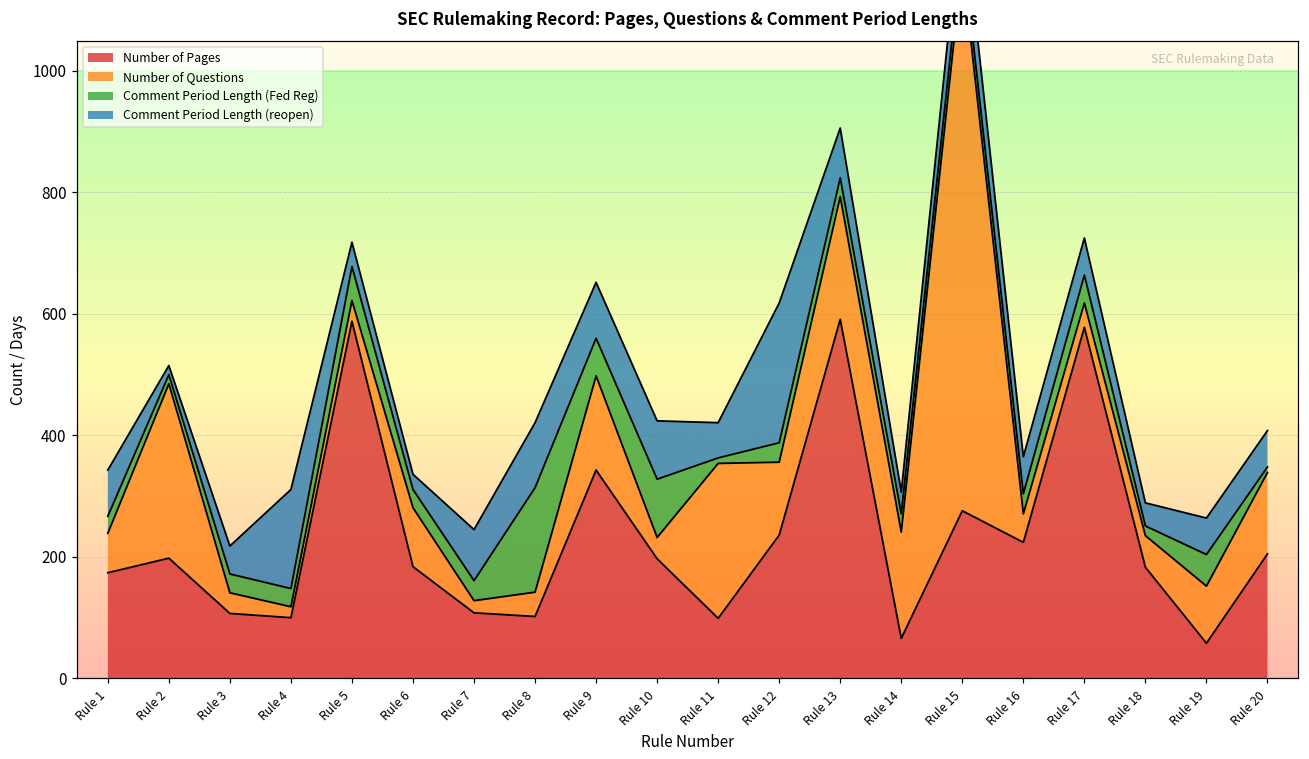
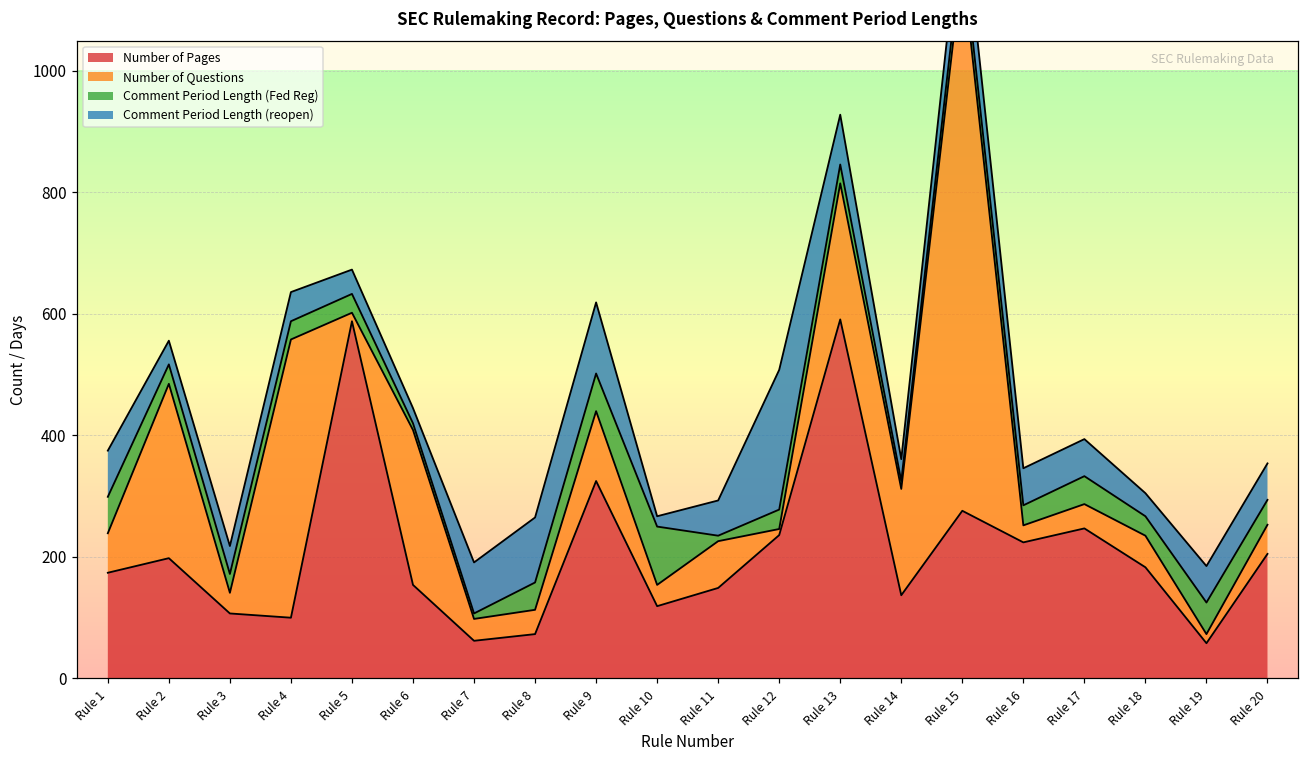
Comment Period Length (Fed Reg), Rule 1: 30 -> 60
Comment Period Length (Fed Reg), Rule 2: 20 -> 30
Comment Period Length (reopen), Rule 2: 20 -> 40
Number of Questions, Rule 4: 20 -> 460
Comment Period Length (reopen), Rule 4: 160 -> 50
Number of Questions, Rule 5: 30 -> 10
Comment Period Length (Fed Reg), Rule 5: 60 -> 30
Number of Pages, Rule 6: 180 -> 150
Number of Questions, Rule 6: 100 -> 260
Comment Period Length (Fed Reg), Rule 6: 30 -> 10
Number of Pages, Rule 7: 110 -> 60
Number of Questions, Rule 7: 20 -> 40
Comment Period Length (Fed Reg), Rule 7: 30 -> 10
Number of Pages, Rule 8: 100 -> 70
Comment Period Length (Fed Reg), Rule 8: 170 -> 50
Number of Pages, Rule 9: 340 -> 330
Number of Questions, Rule 9: 160 -> 120
Comment Period Length (reopen), Rule 9: 90 -> 120
Number of Pages, Rule 10: 200 -> 120
Comment Period Length (reopen), Rule 10: 100 -> 20
Number of Pages, Rule 11: 100 -> 150
Number of Questions, Rule 11: 260 -> 80
Number of Questions, Rule 12: 120 -> 10
Number of Questions, Rule 13: 200 -> 220
Number of Pages, Rule 14: 70 -> 140
Comment Period Length (Fed Reg), Rule 14: 30 -> 10
Number of Questions, Rule 16: 50 -> 30
Number of Pages, Rule 17: 580 -> 250
Comment Period Length (Fed Reg), Rule 18: 20 -> 30
Number of Questions, Rule 19: 90 -> 20
Number of Questions, Rule 20: 130 -> 50
Comment Period Length (Fed Reg), Rule 20: 10 -> 40
